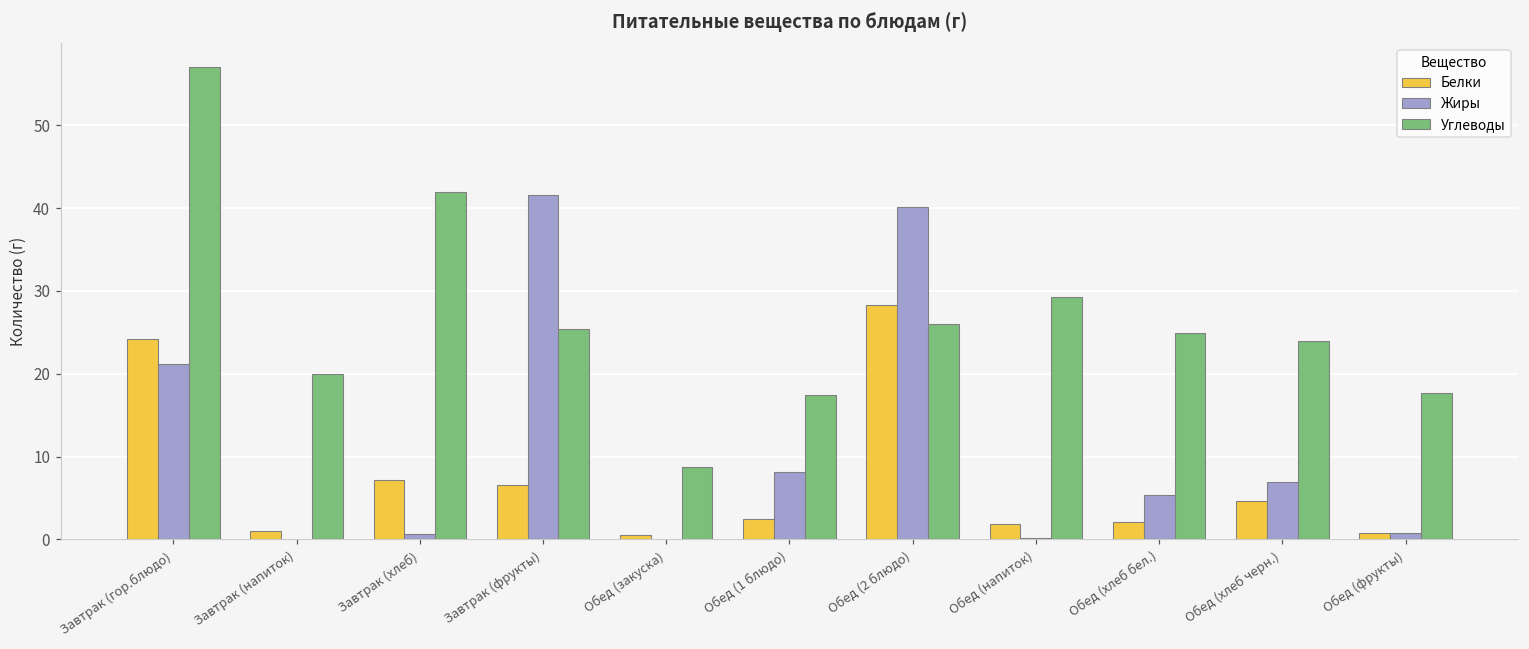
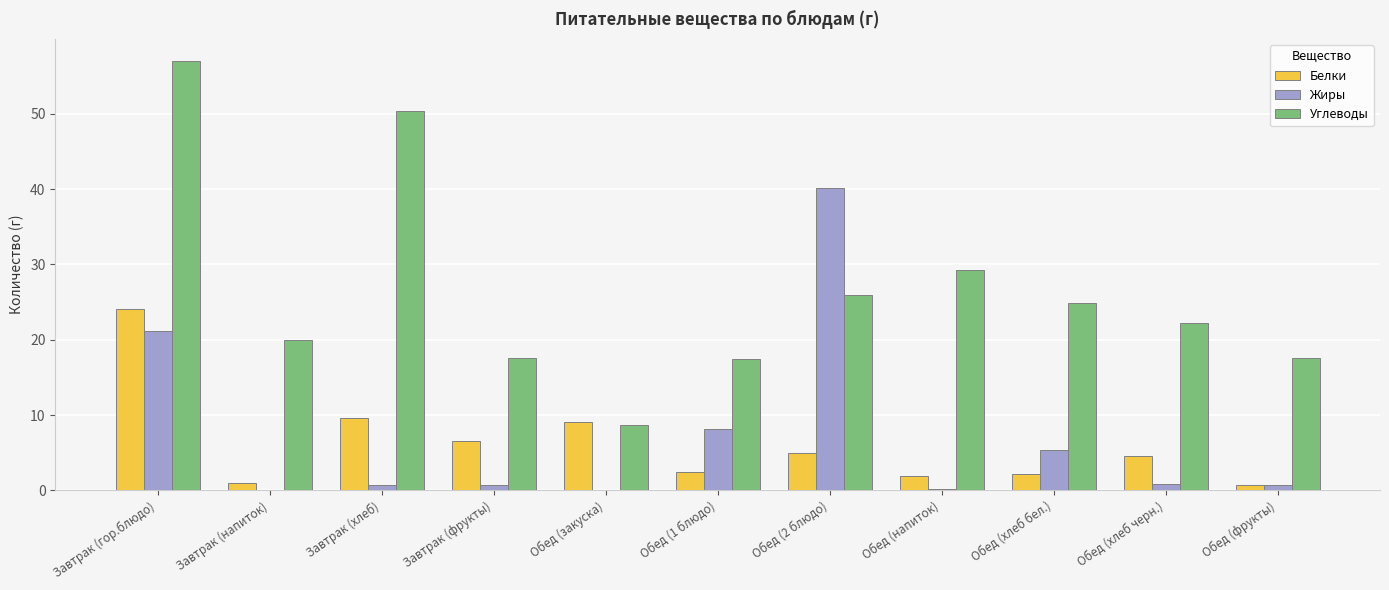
Белки, Завтрак (хлеб): 7 -> 10
Углеводы, Завтрак (хлеб): 42 -> 50
Жиры, Завтрак (фрукты): 42 -> 1
Углеводы, Завтрак (фрукты): 25 -> 18
Белки, Обед (закуска): 0 -> 9
Белки, Обед (2 блюдо): 28 -> 5
Жиры, Обед (хлеб черн.): 7 -> 1
Углеводы, Обед (хлеб черн.): 24 -> 22
